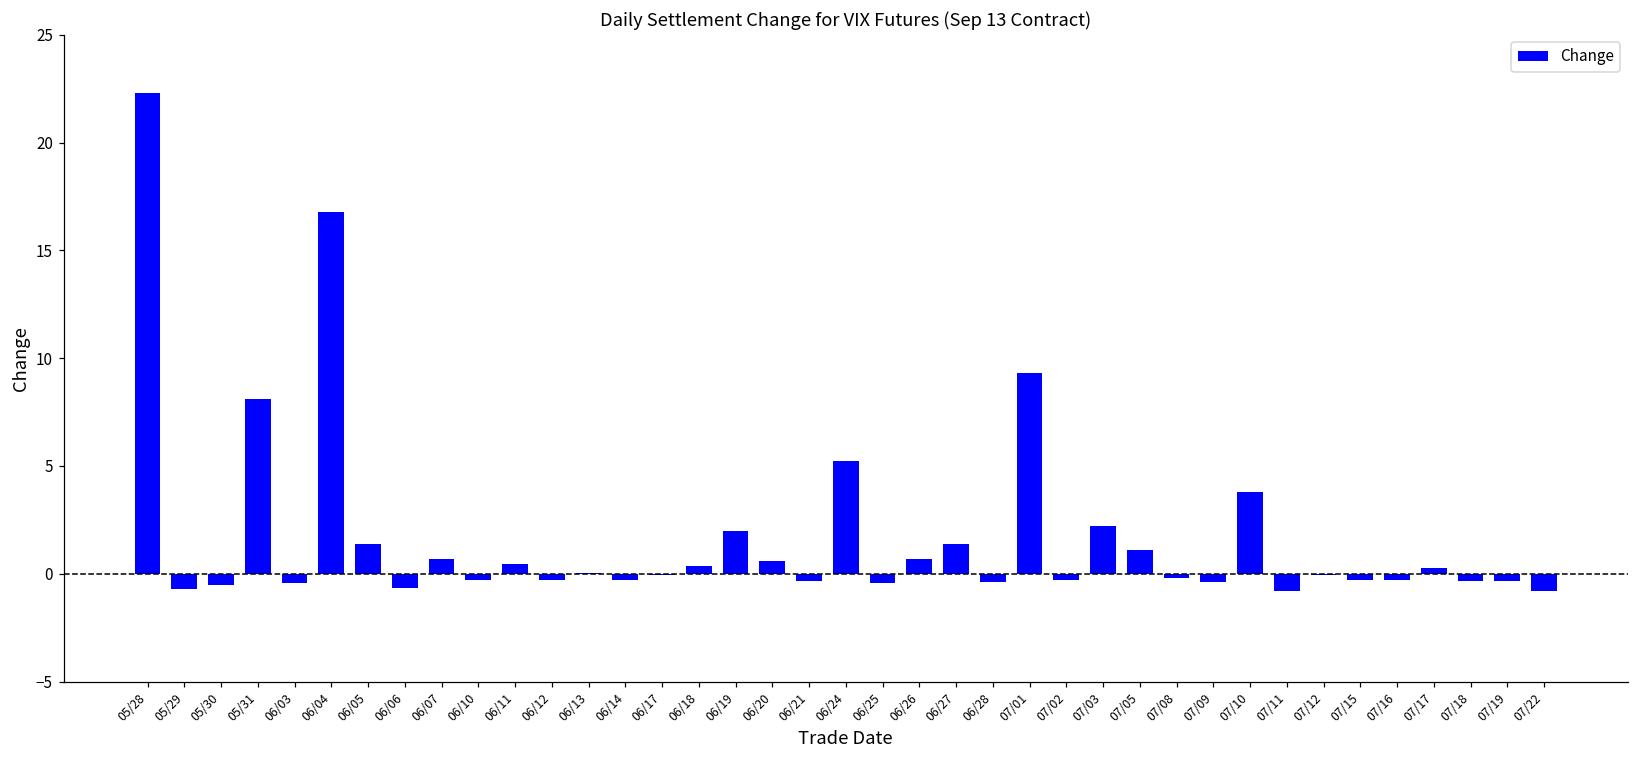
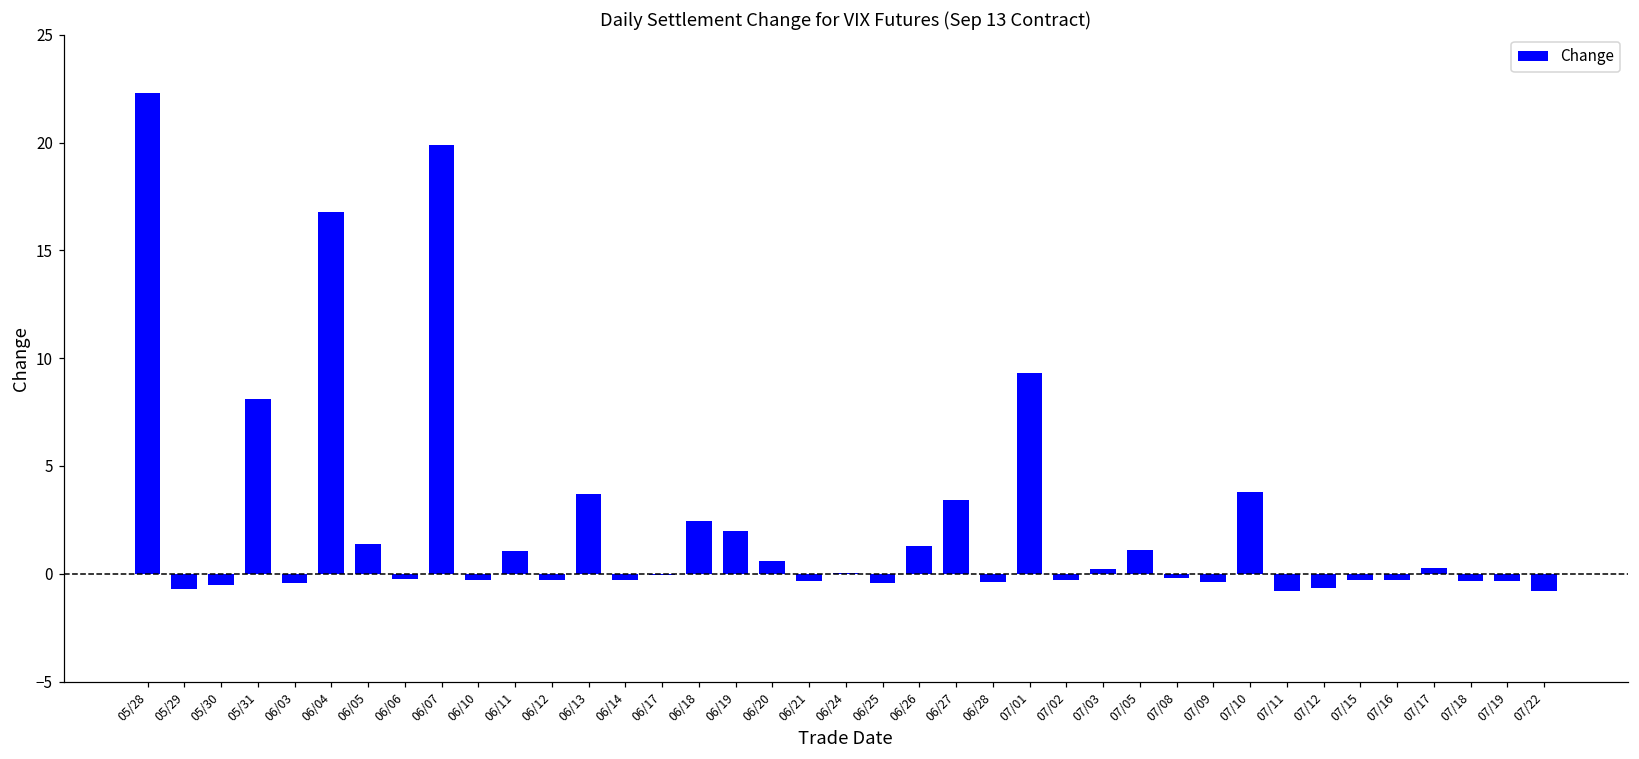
06/06: -0.7 -> -0.3
06/07: 0.7 -> 19.9
06/11: 0.5 -> 1.1
06/13: 0.1 -> 3.7
06/18: 0.4 -> 2.4
06/24: 5.2 -> 0.1
06/26: 0.7 -> 1.3
06/27: 1.4 -> 3.4
07/03: 2.2 -> 0.2
07/12: -0.1 -> -0.7
